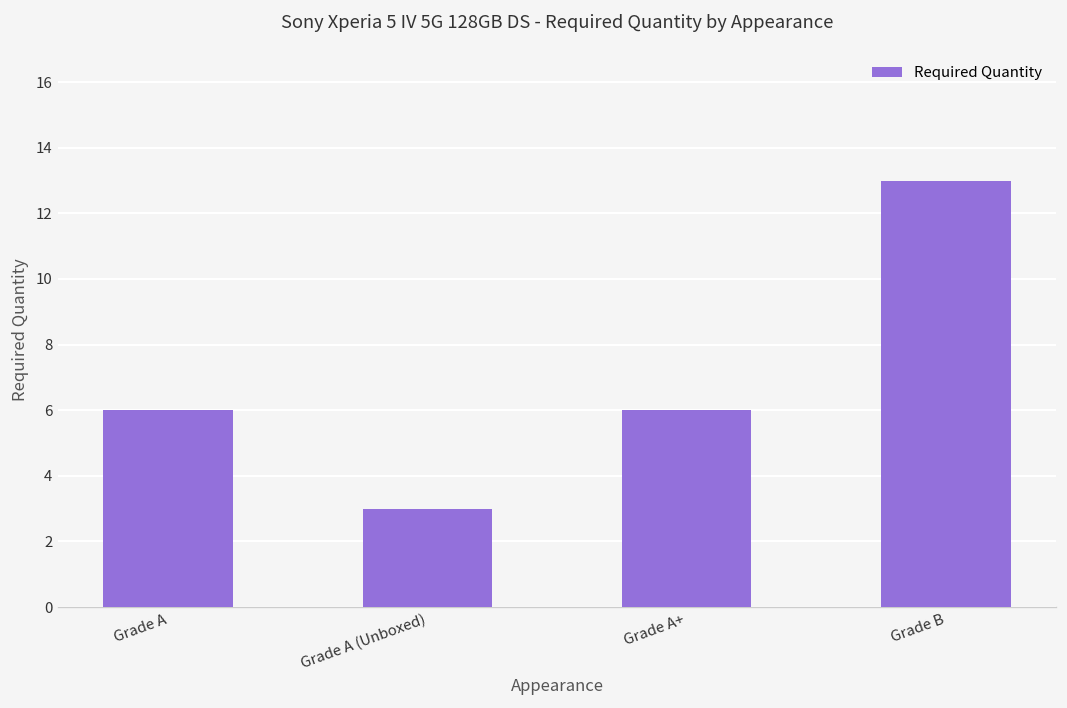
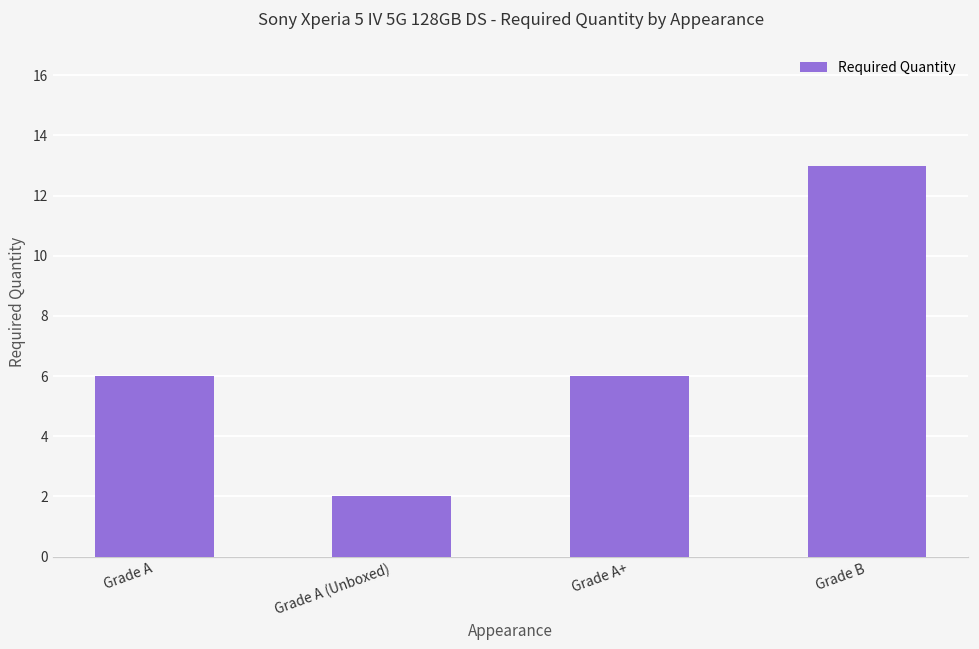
Grade A (Unboxed): 3 -> 2
